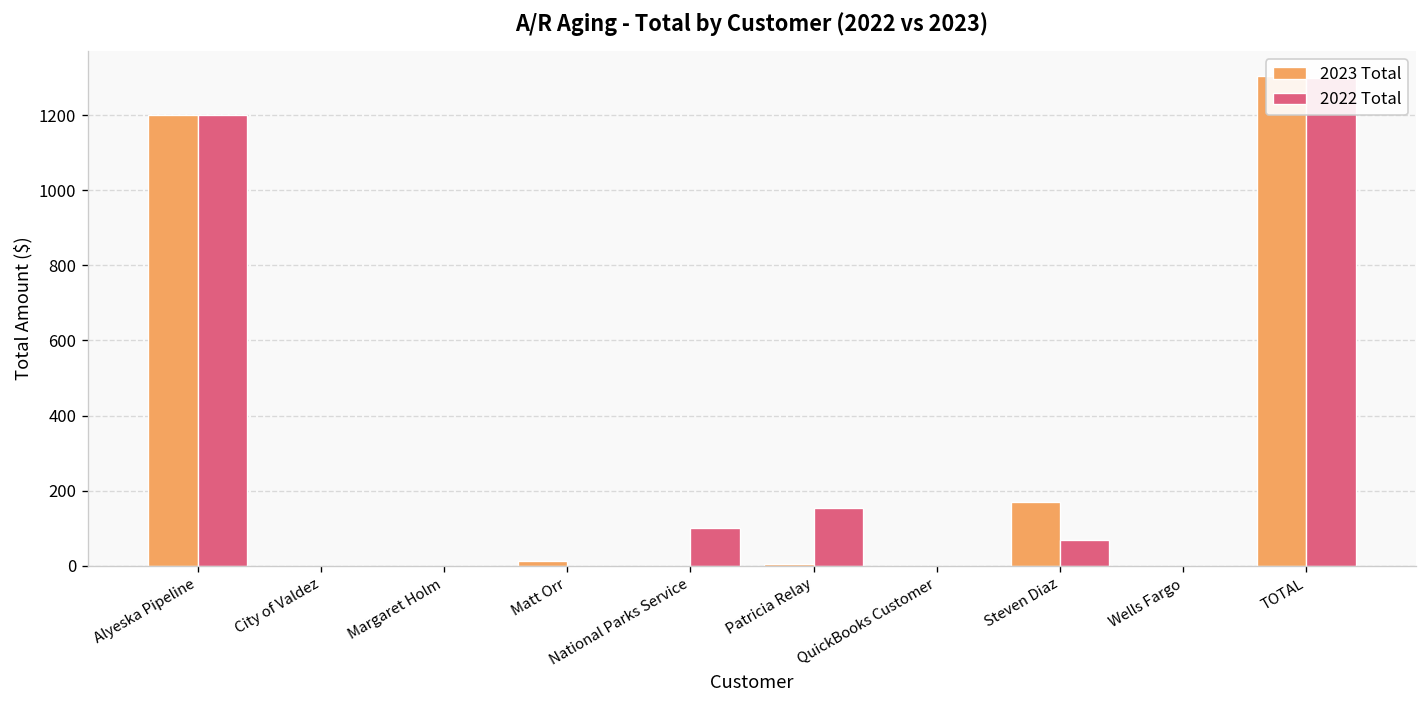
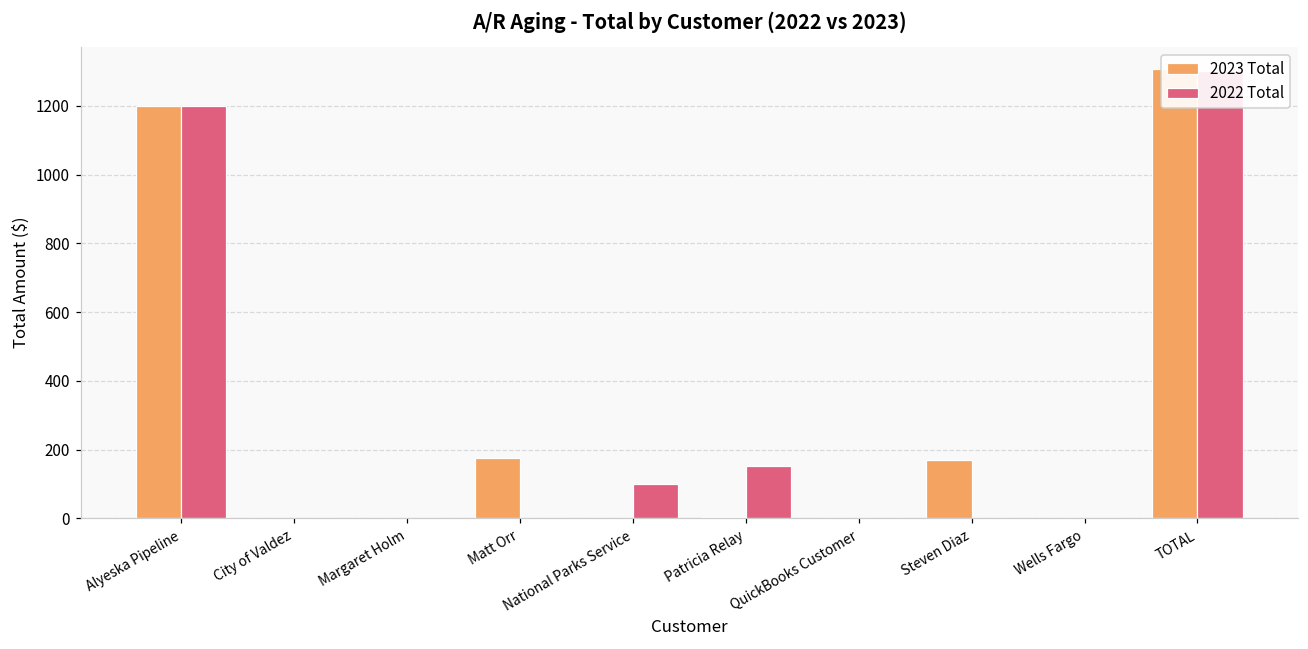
2023 Total, Matt Orr: 10 -> 180
2022 Total, Steven Diaz: 70 -> 0
